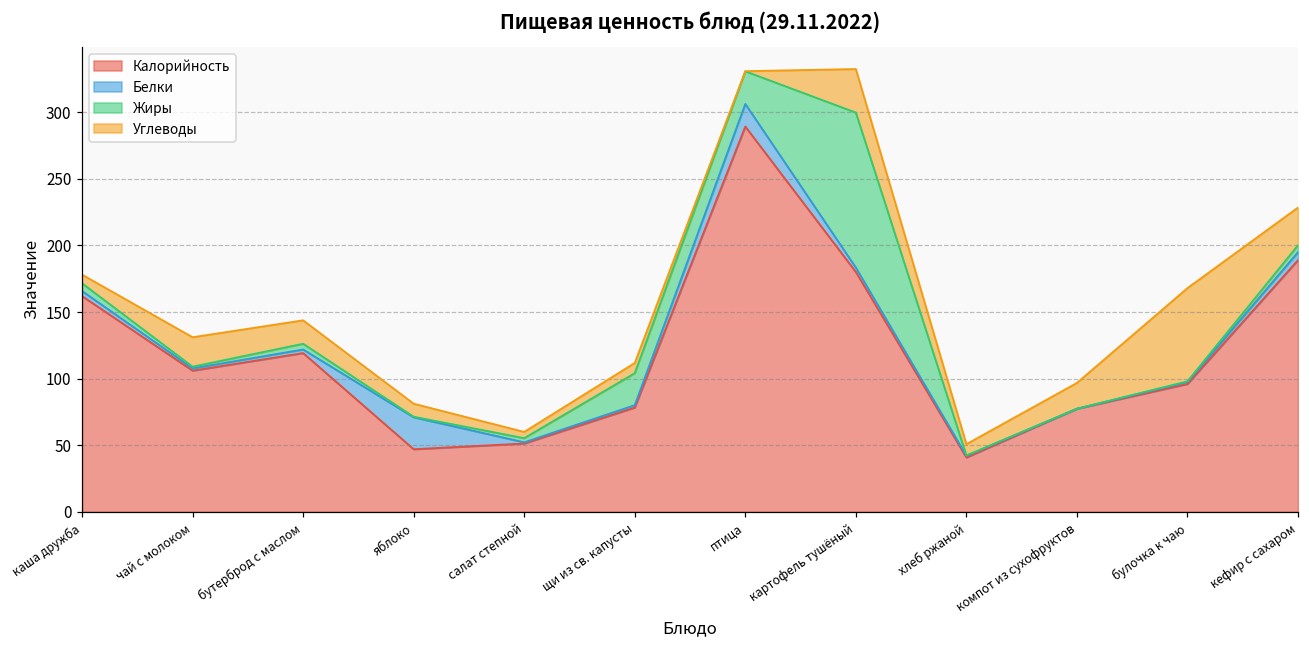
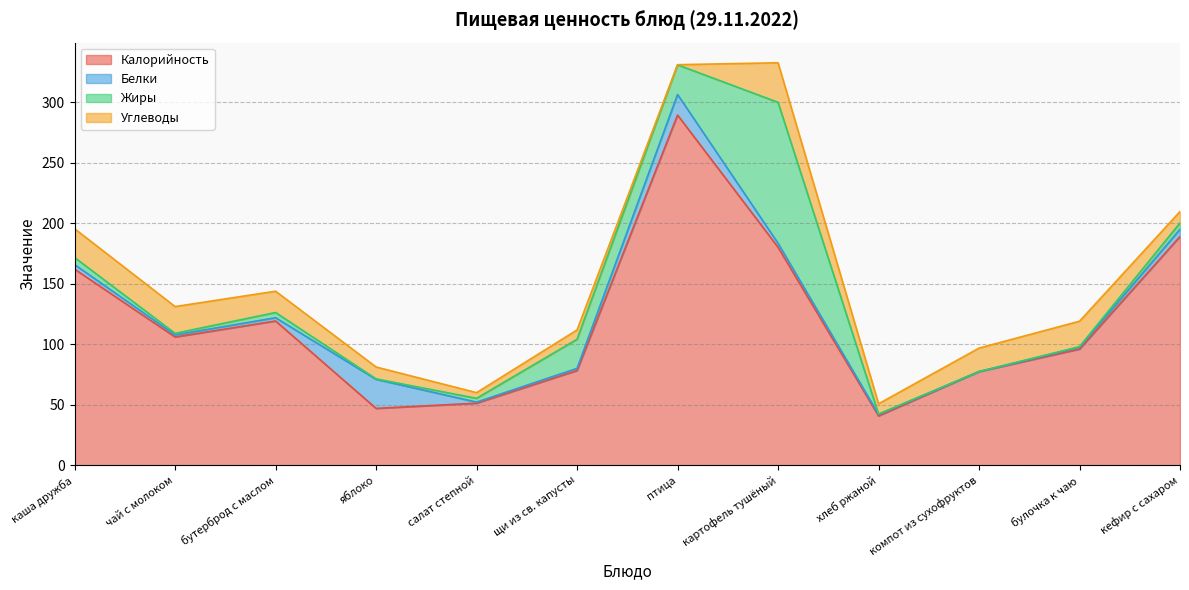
Углеводы, каша дружба: 7 -> 24
Углеводы, булочка к чаю: 70 -> 21
Углеводы, кефир с сахаром: 28 -> 9
